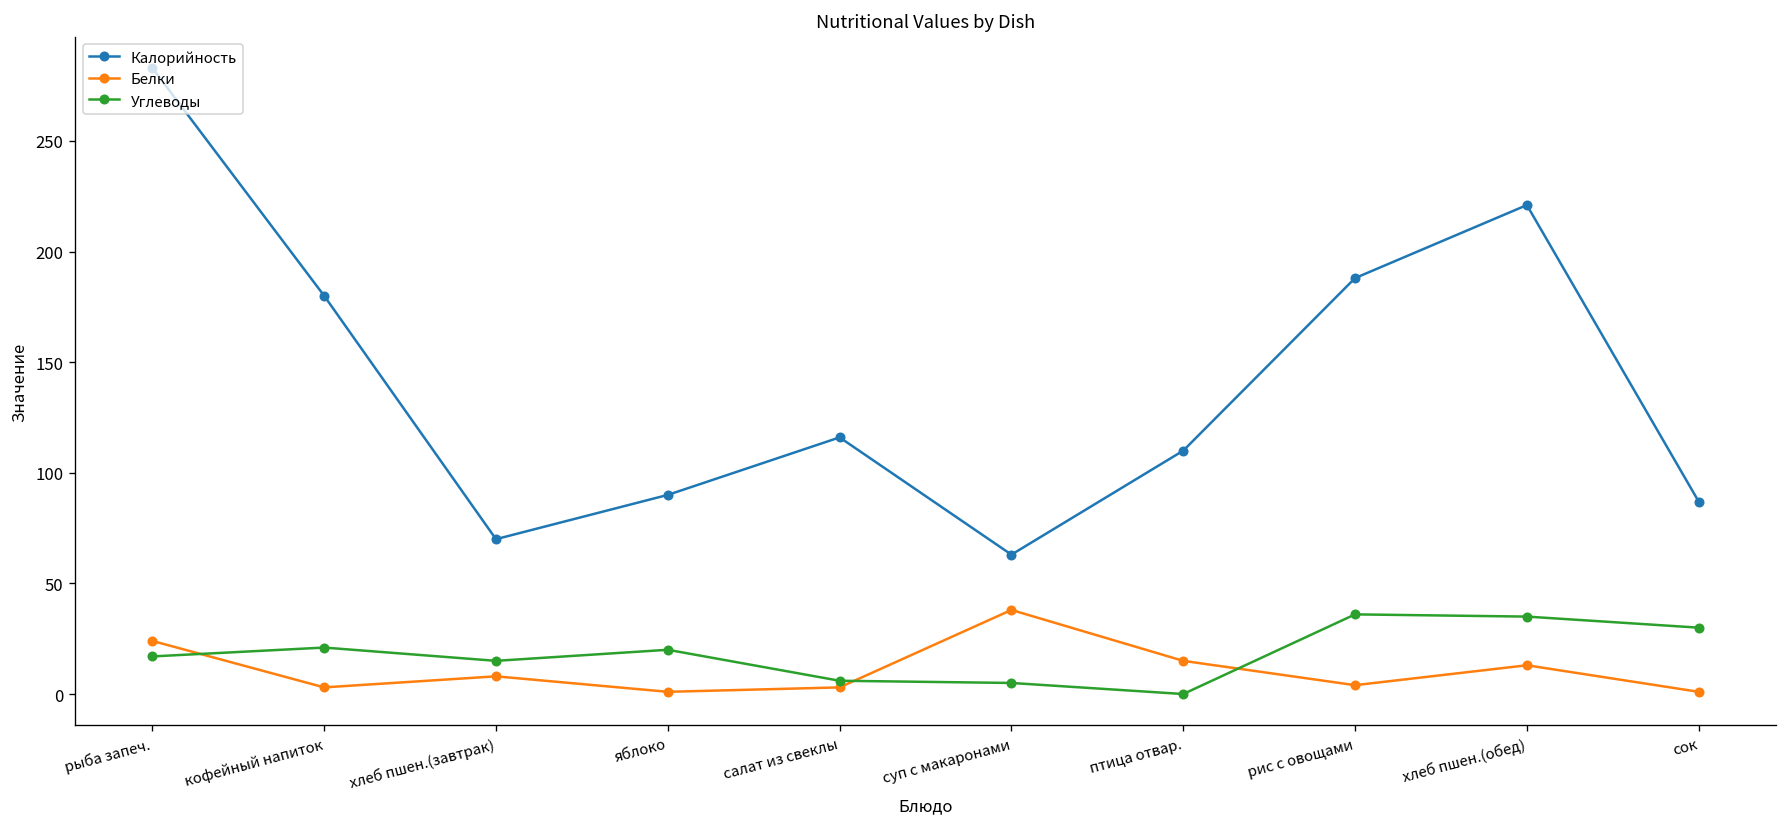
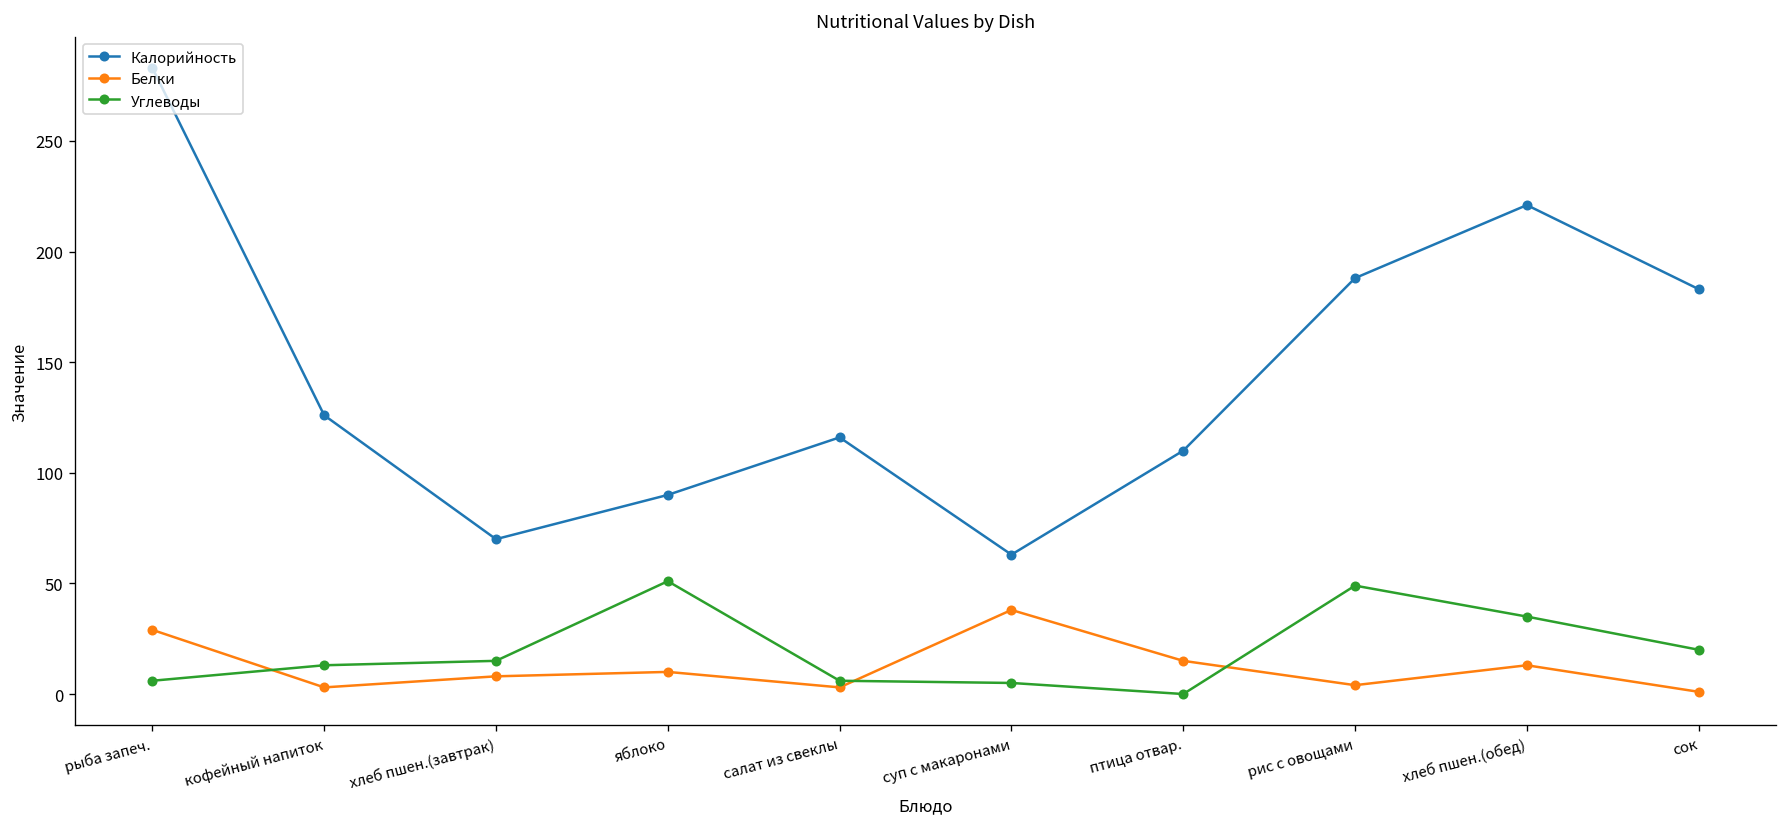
Белки, рыба запеч.: 24 -> 29
Углеводы, рыба запеч.: 17 -> 6
Калорийность, кофейный напиток: 180 -> 126
Углеводы, кофейный напиток: 21 -> 13
Белки, яблоко: 1 -> 10
Углеводы, яблоко: 20 -> 51
Углеводы, рис с овощами: 36 -> 49
Калорийность, сок: 87 -> 183
Углеводы, сок: 30 -> 20
